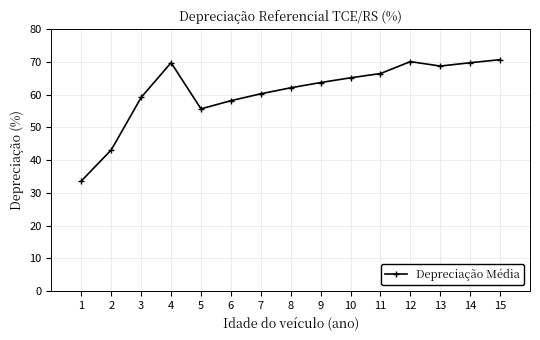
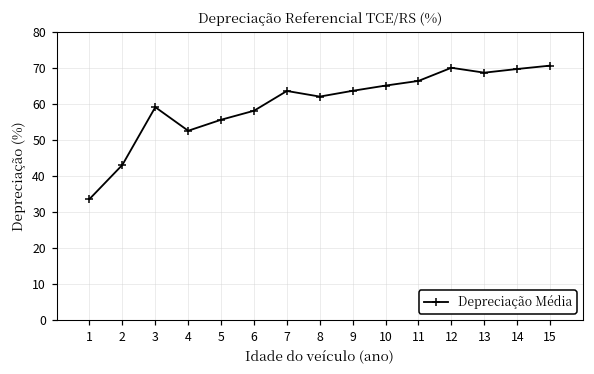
4: 70 -> 53
7: 60 -> 64
